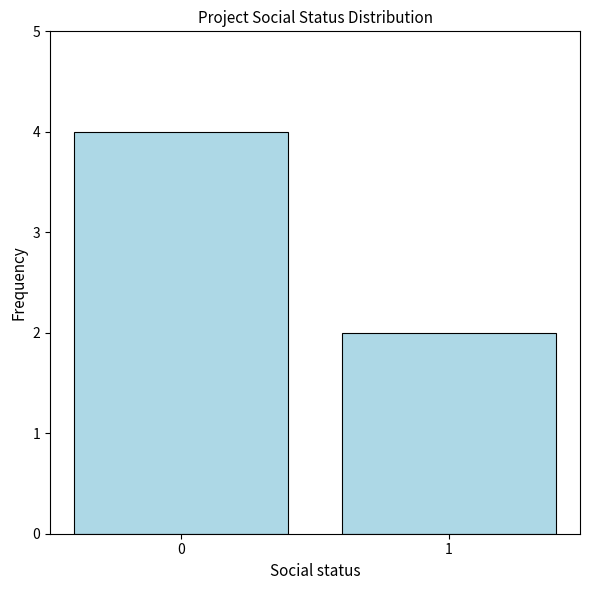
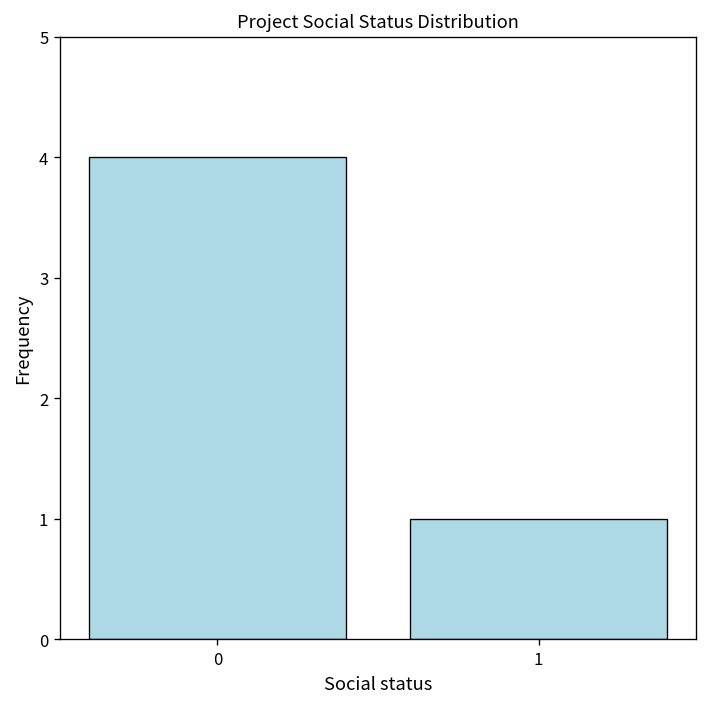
1: 2 -> 1
